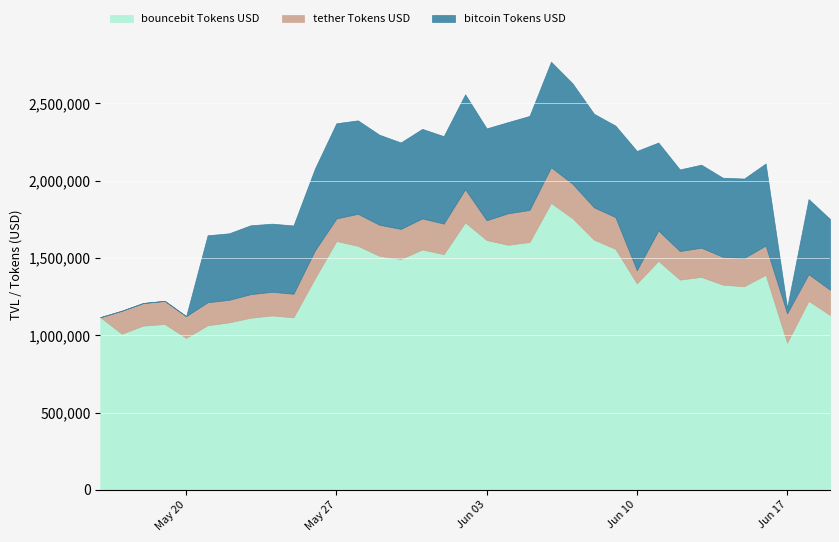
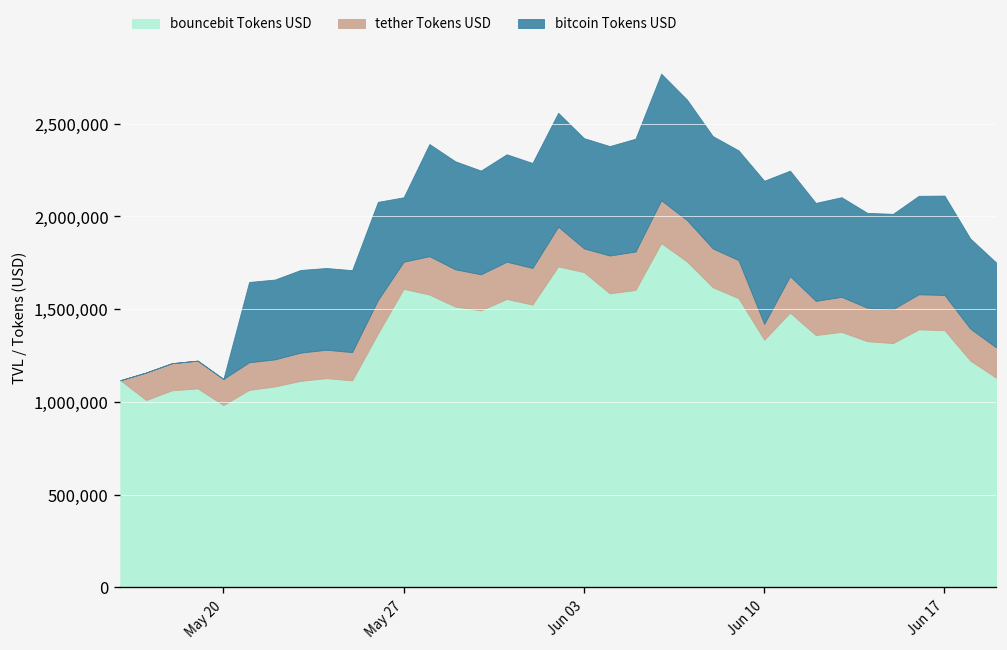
bitcoin Tokens USD, May 27: 620,000 -> 350,000
bouncebit Tokens USD, Jun 03: 1,620,000 -> 1,700,000
bouncebit Tokens USD, Jun 17: 950,000 -> 1,390,000
bitcoin Tokens USD, Jun 17: 40,000 -> 540,000
